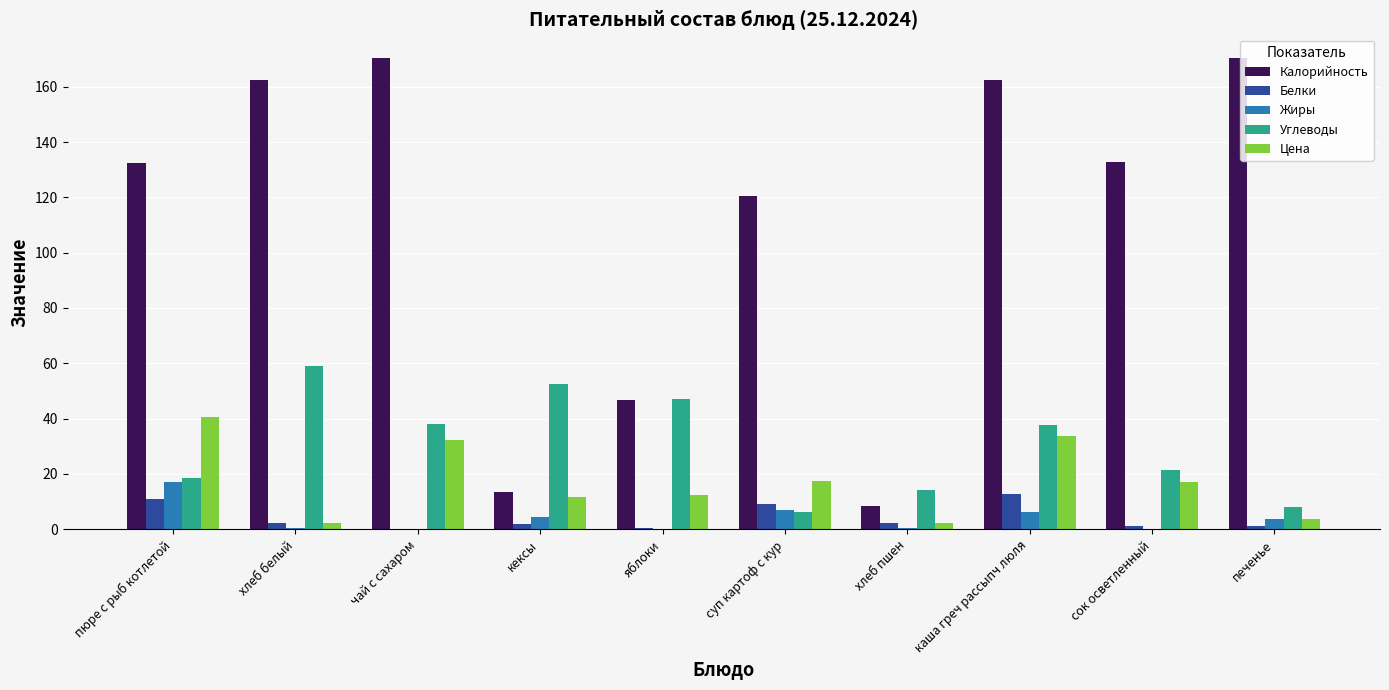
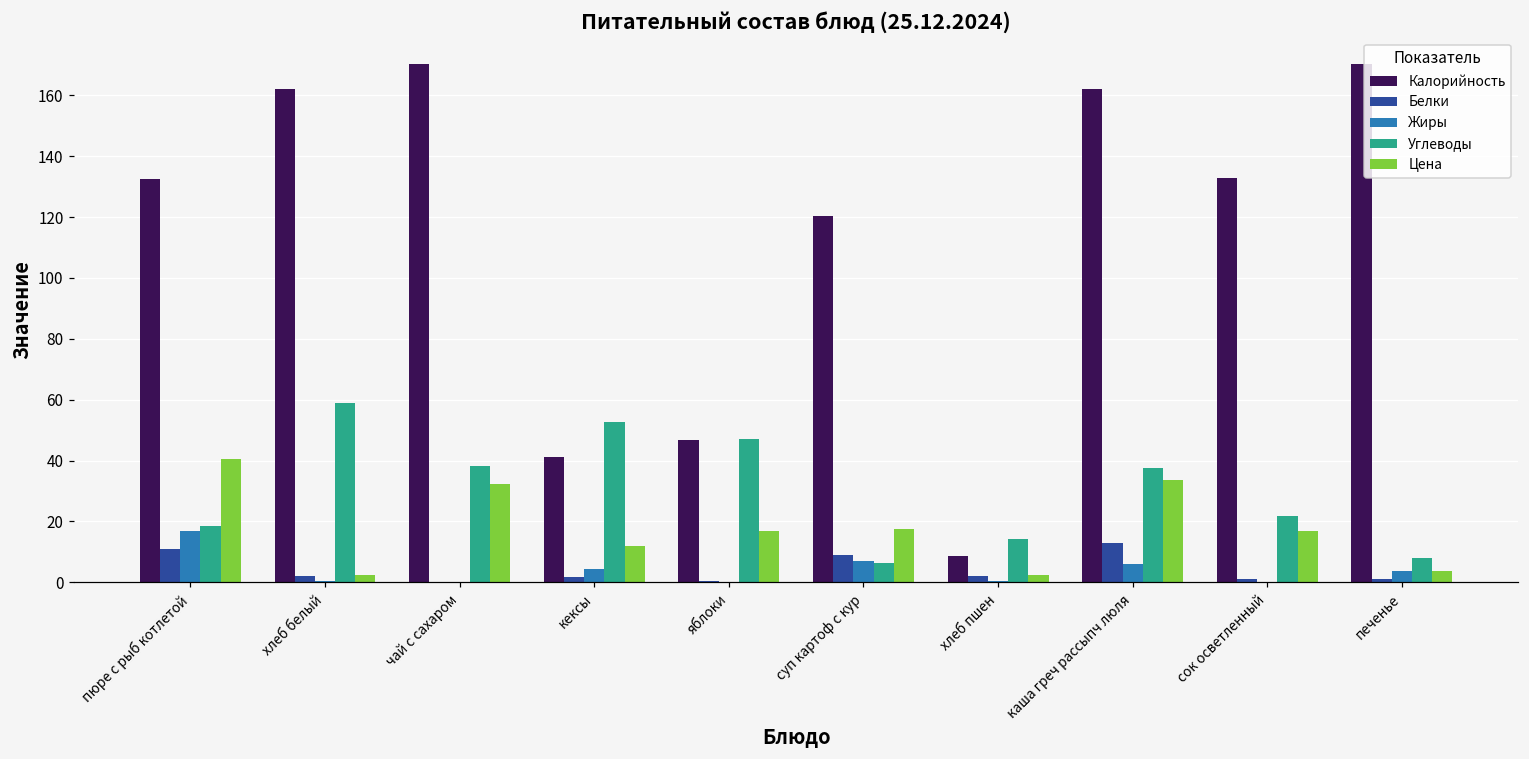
Калорийность, кексы: 13 -> 41
Цена, яблоки: 13 -> 17
